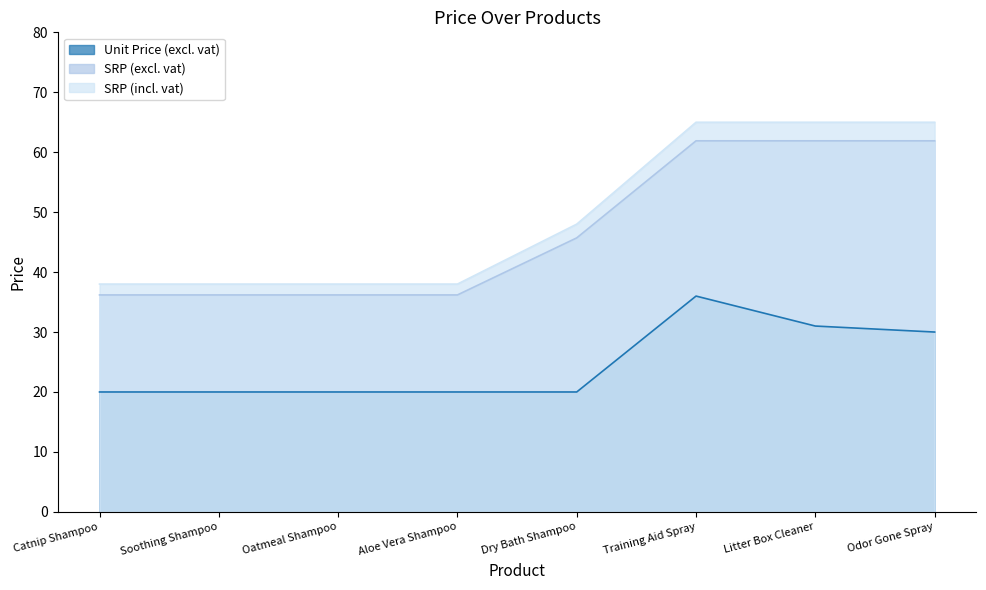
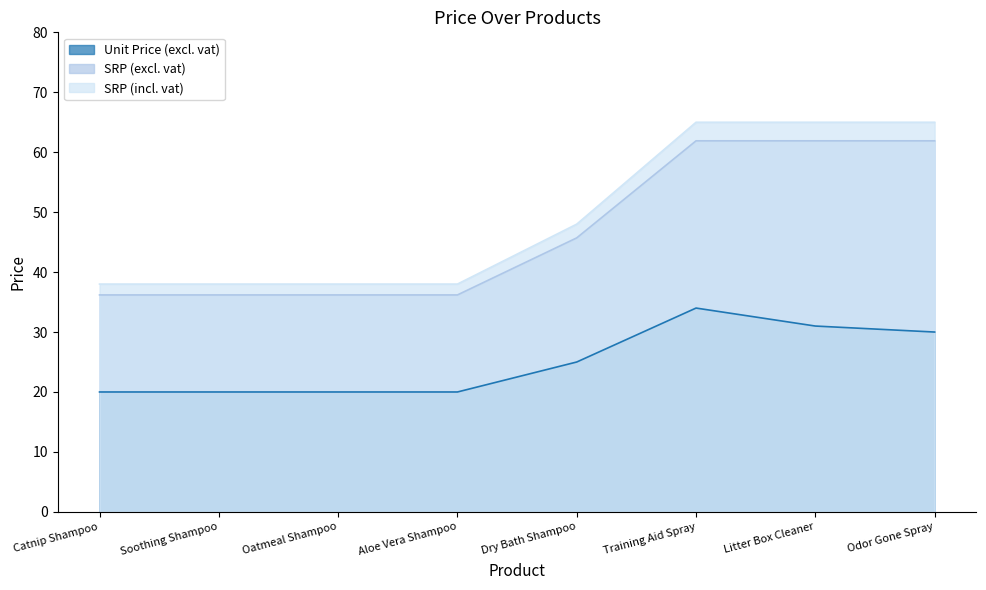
Unit Price (excl. vat), Dry Bath Shampoo: 20 -> 25
Unit Price (excl. vat), Training Aid Spray: 36 -> 34
